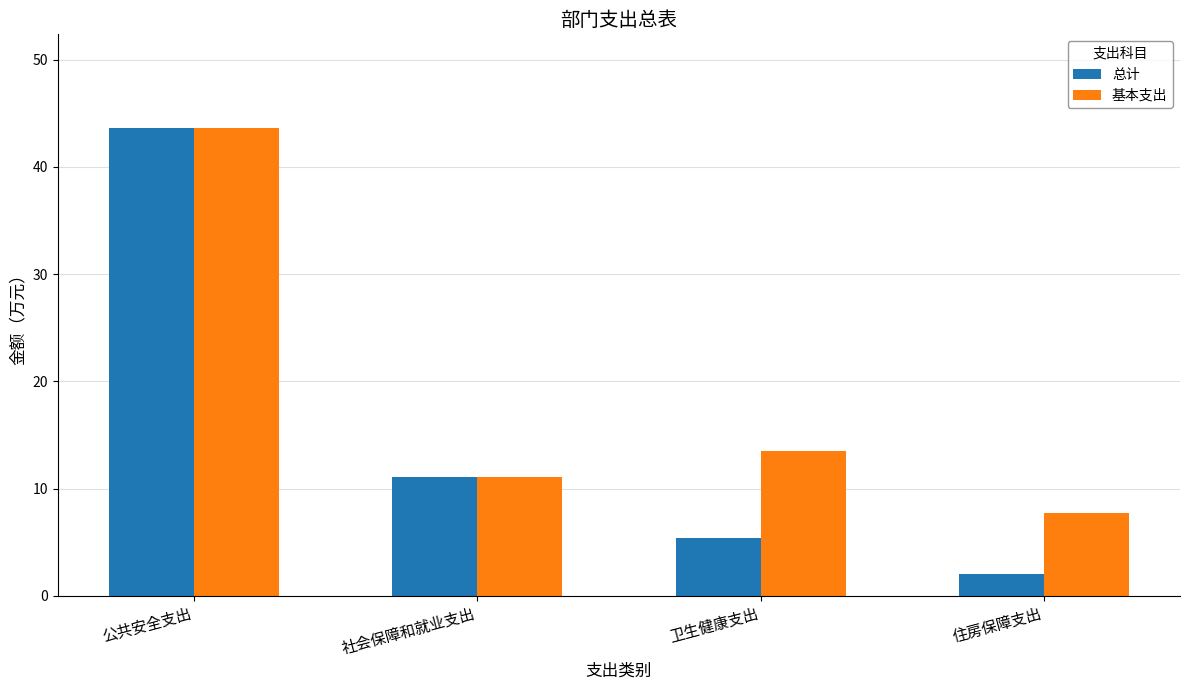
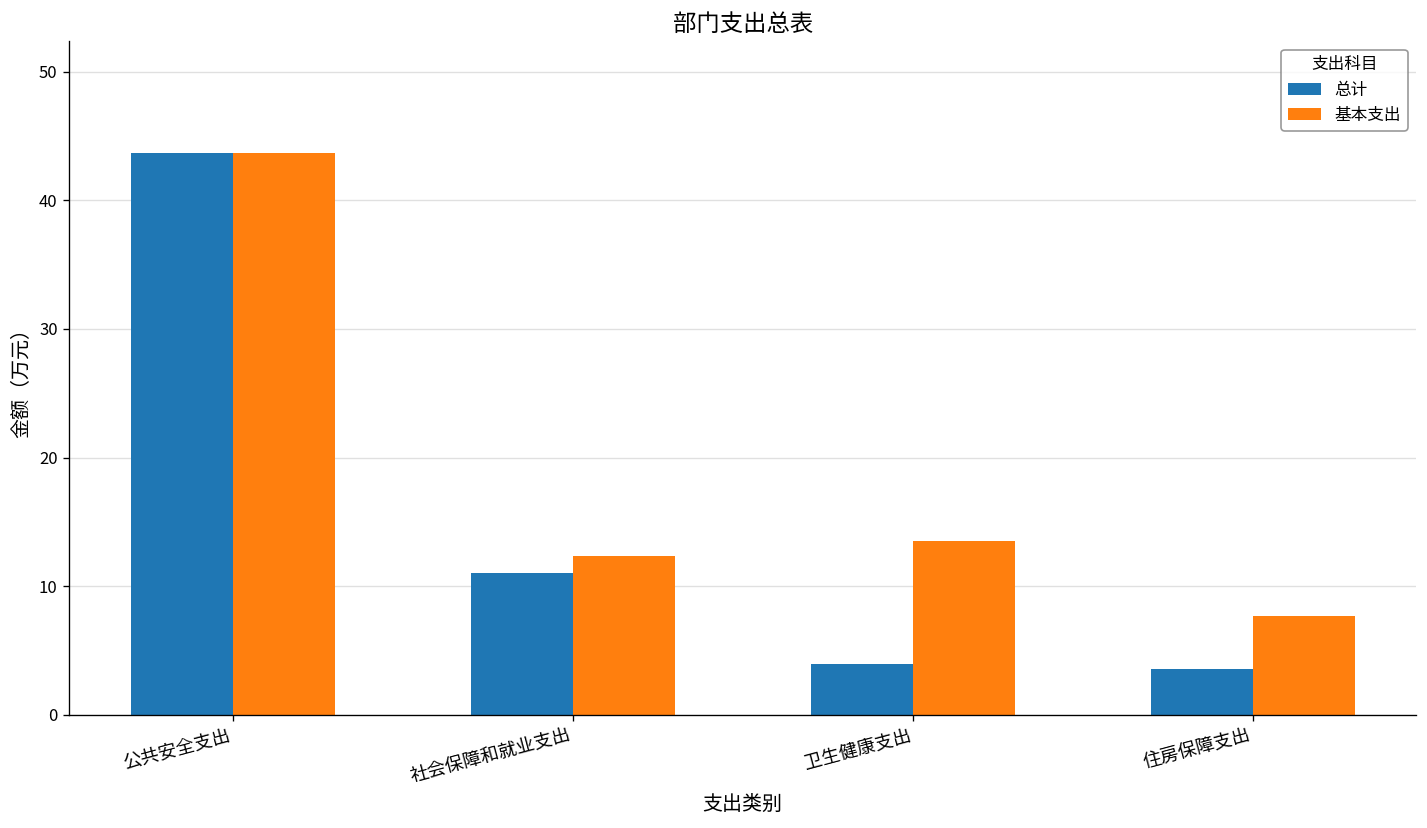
基本支出, 社会保障和就业支出: 11.1 -> 12.3
总计, 卫生健康支出: 5.4 -> 4.0
总计, 住房保障支出: 2.0 -> 3.6
